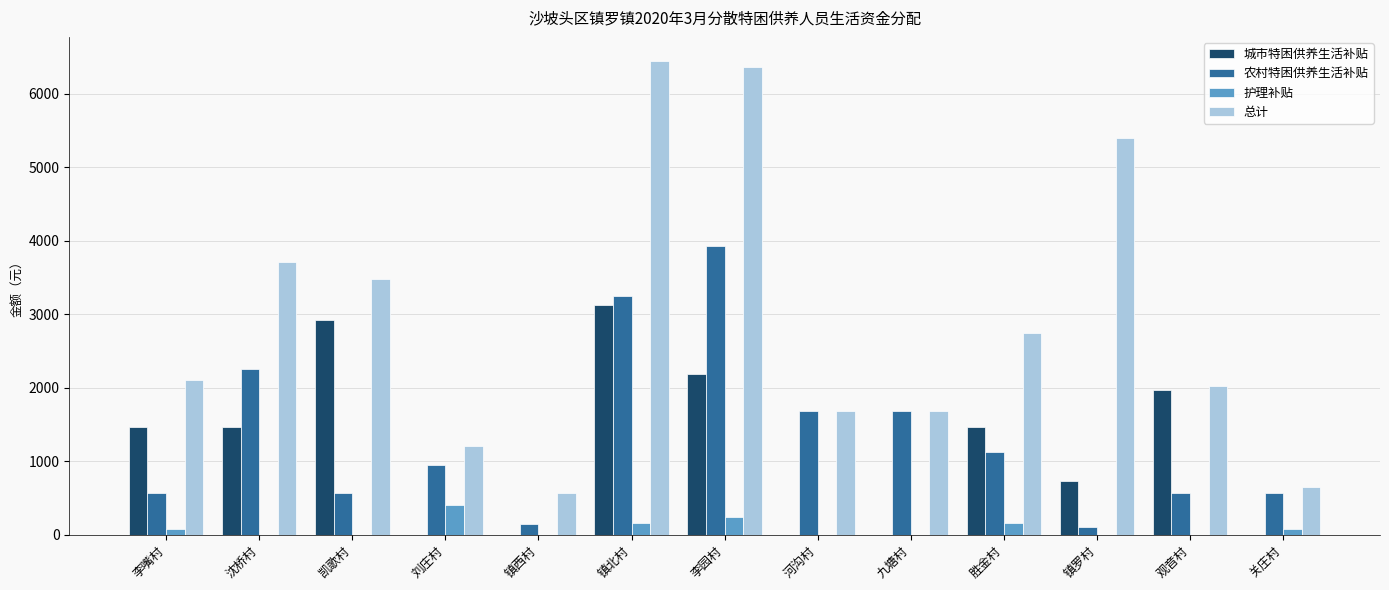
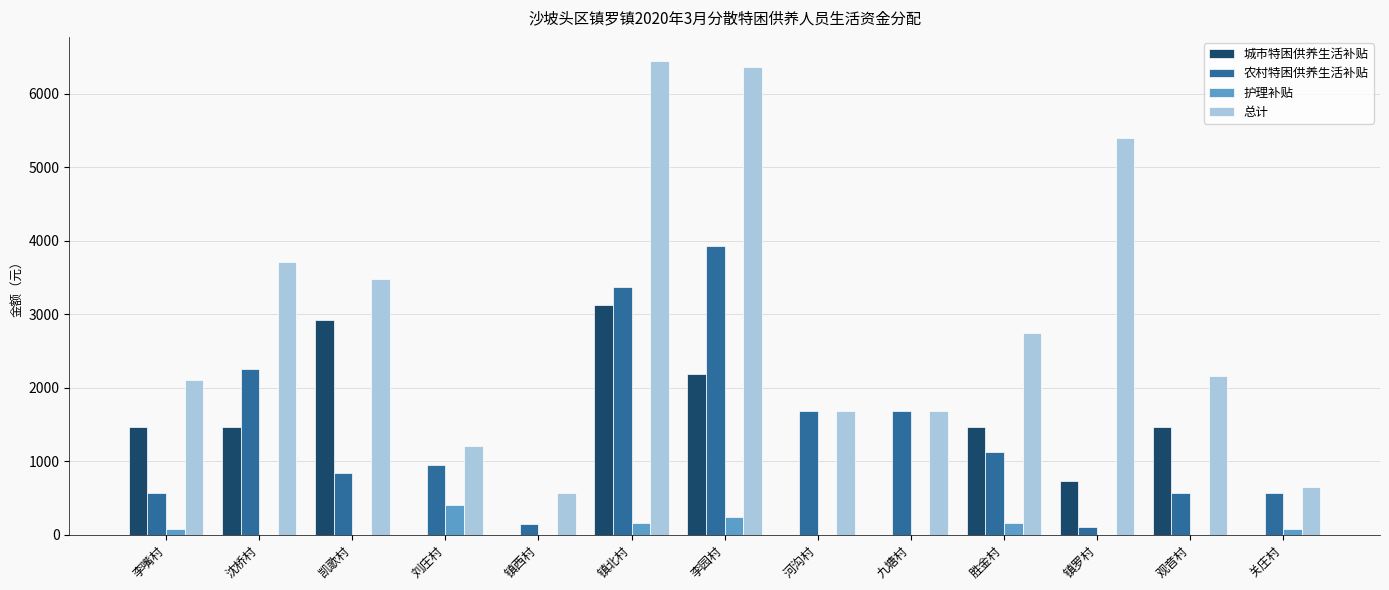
农村特困供养生活补贴, 凯歌村: 600 -> 800
农村特困供养生活补贴, 镇北村: 3200 -> 3400
城市特困供养生活补贴, 观音村: 2000 -> 1500
总计, 观音村: 2000 -> 2200
